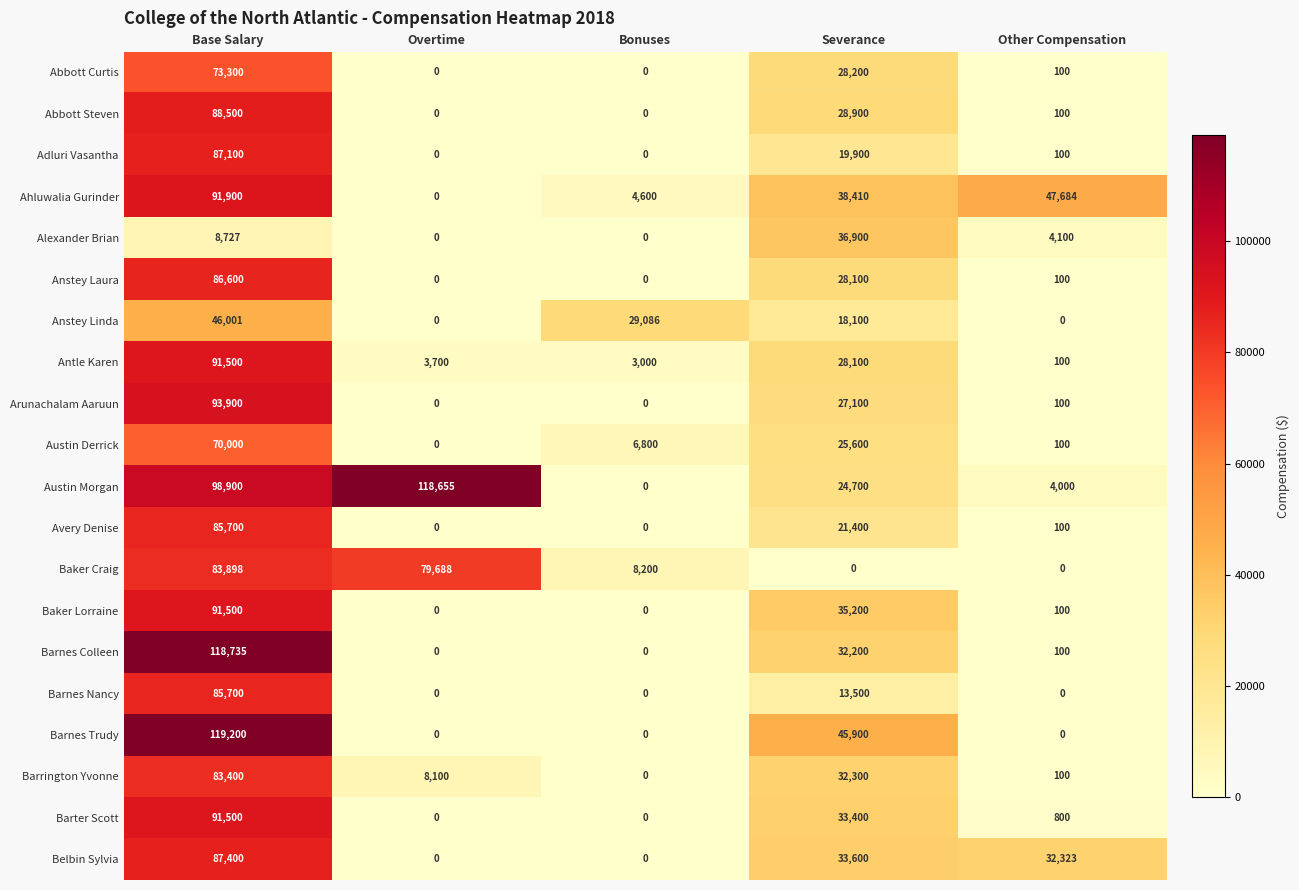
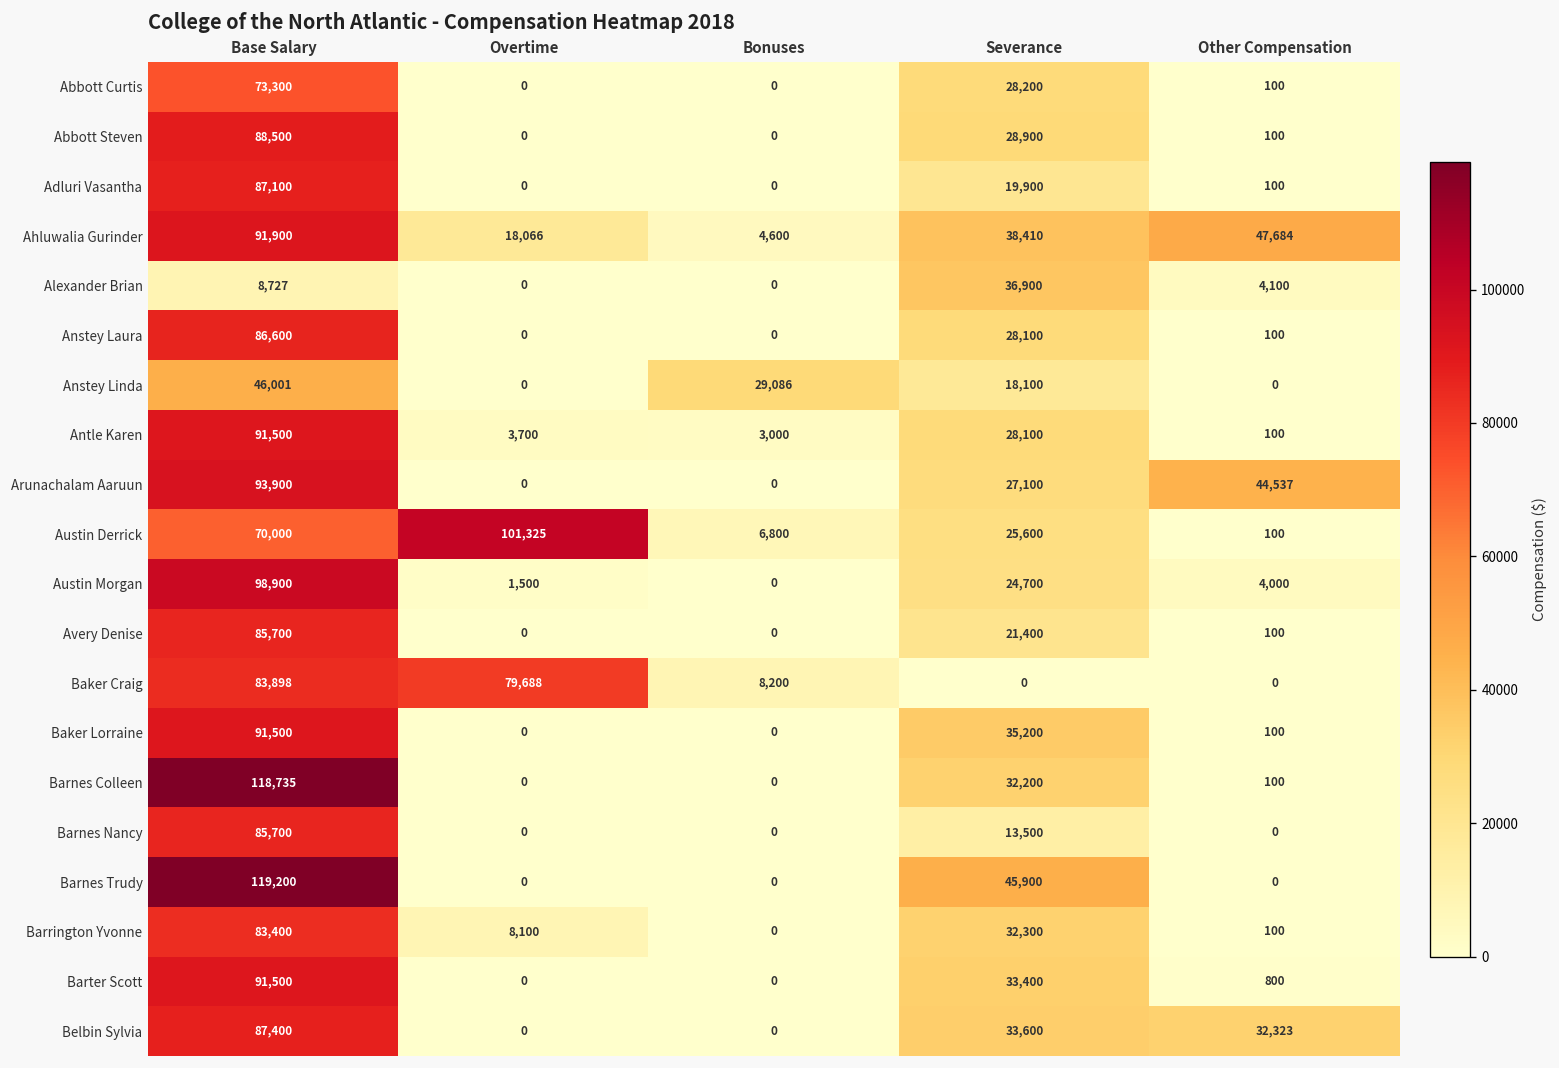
Ahluwalia Gurinder, Overtime: 0 -> 18,066
Arunachalam Aaruun, Other Compensation: 100 -> 44,537
Austin Derrick, Overtime: 0 -> 101,325
Austin Morgan, Overtime: 118,655 -> 1,500
